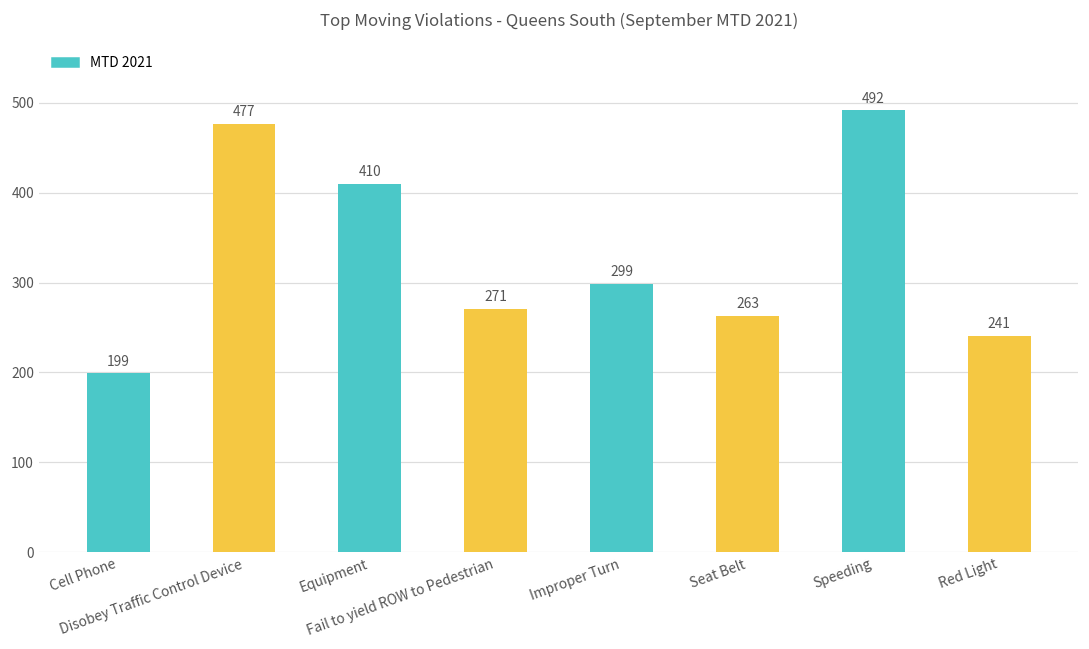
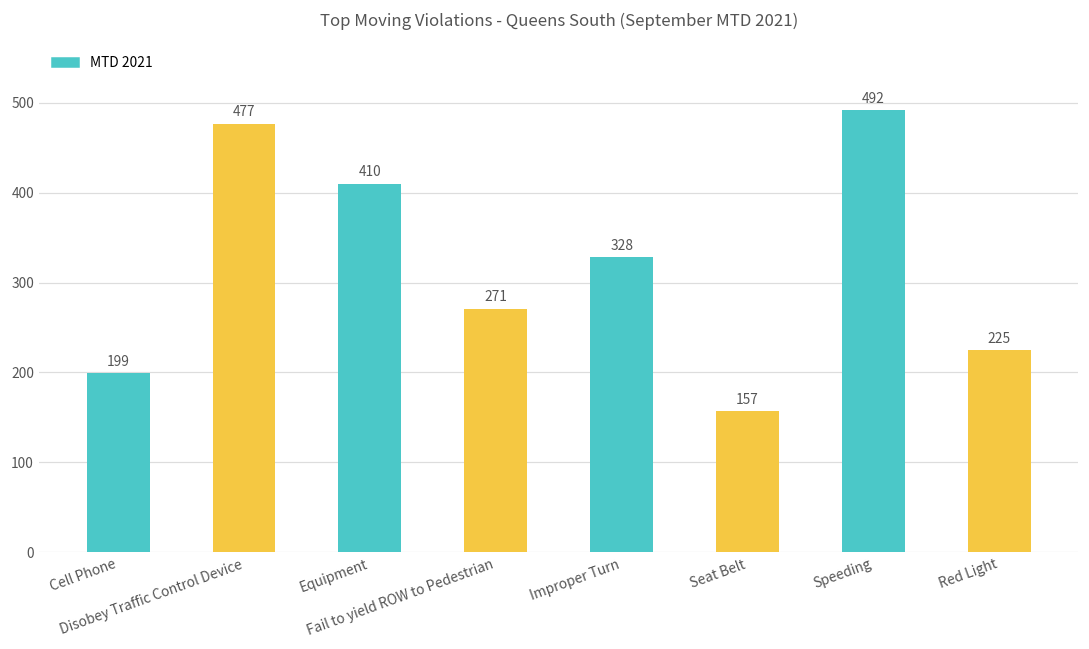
Improper Turn: 299 -> 328
Seat Belt: 263 -> 157
Red Light: 241 -> 225
